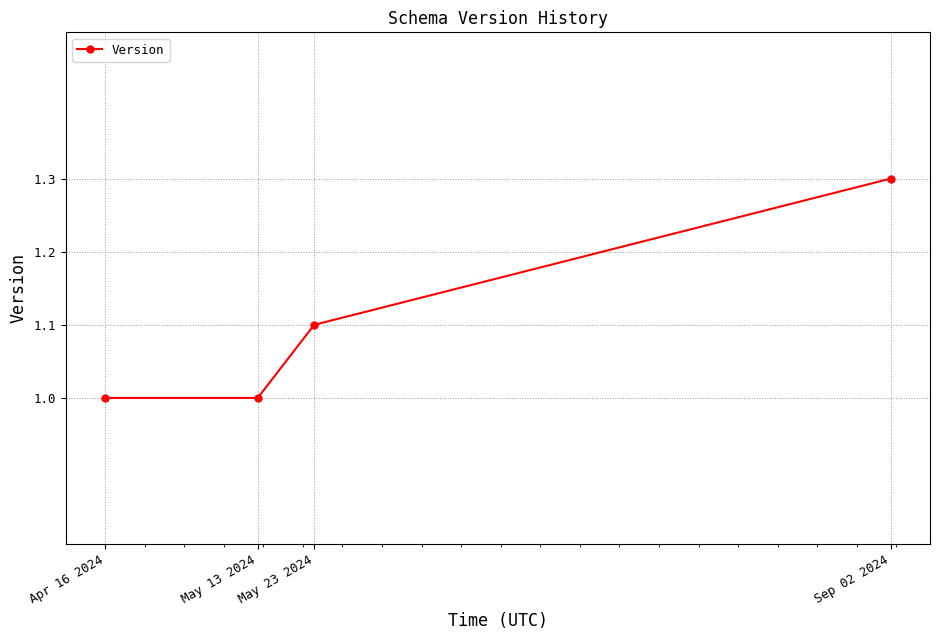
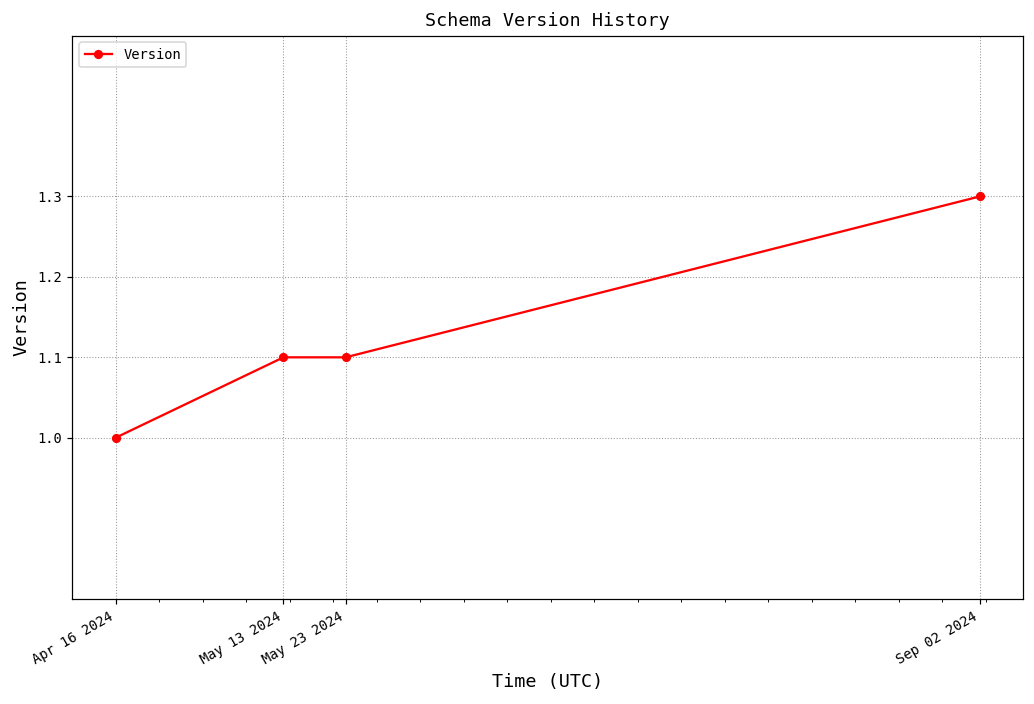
May 13 2024: 1.0 -> 1.1
